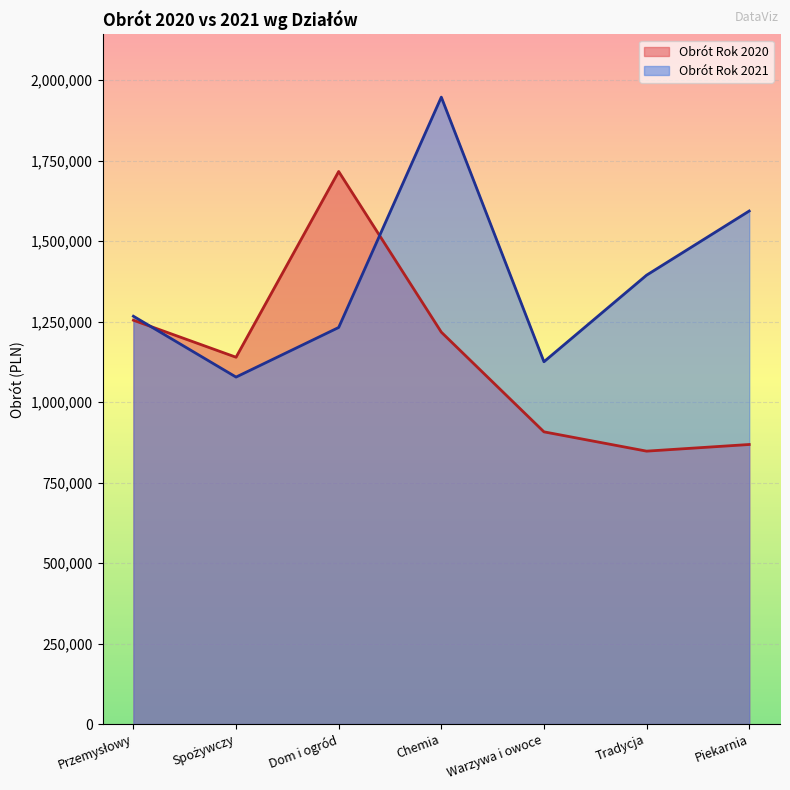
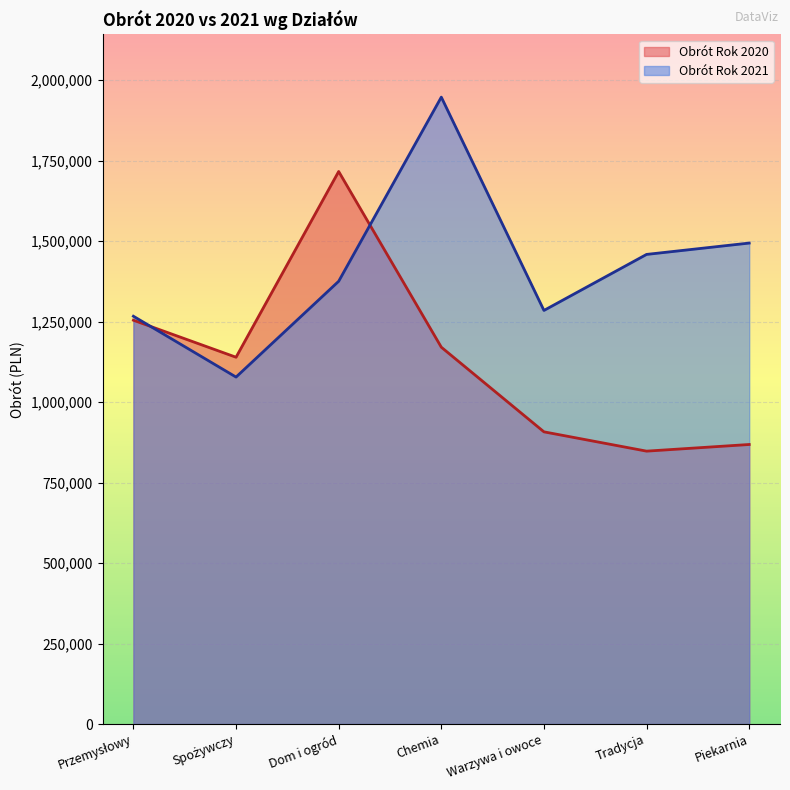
Obrót Rok 2021, Dom i ogród: 1,230,000 -> 1,380,000
Obrót Rok 2020, Chemia: 1,220,000 -> 1,170,000
Obrót Rok 2021, Warzywa i owoce: 1,130,000 -> 1,280,000
Obrót Rok 2021, Tradycja: 1,390,000 -> 1,460,000
Obrót Rok 2021, Piekarnia: 1,590,000 -> 1,490,000
